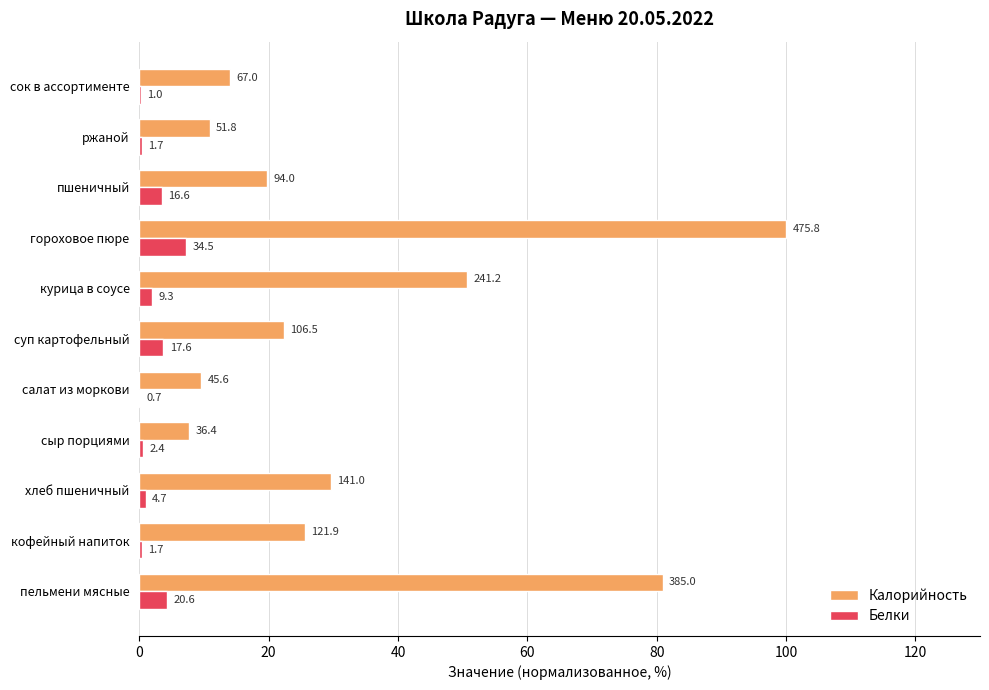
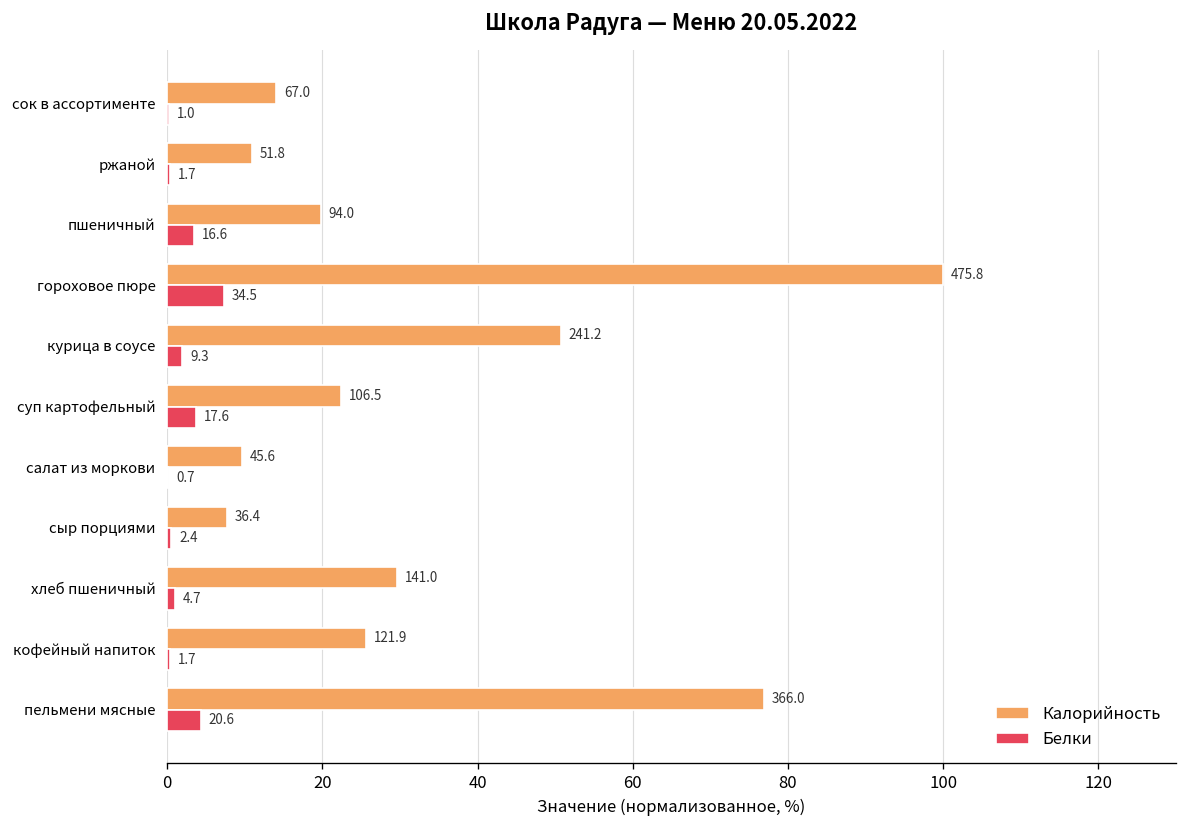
Калорийность, пельмени мясные: 385.0 -> 366.0
